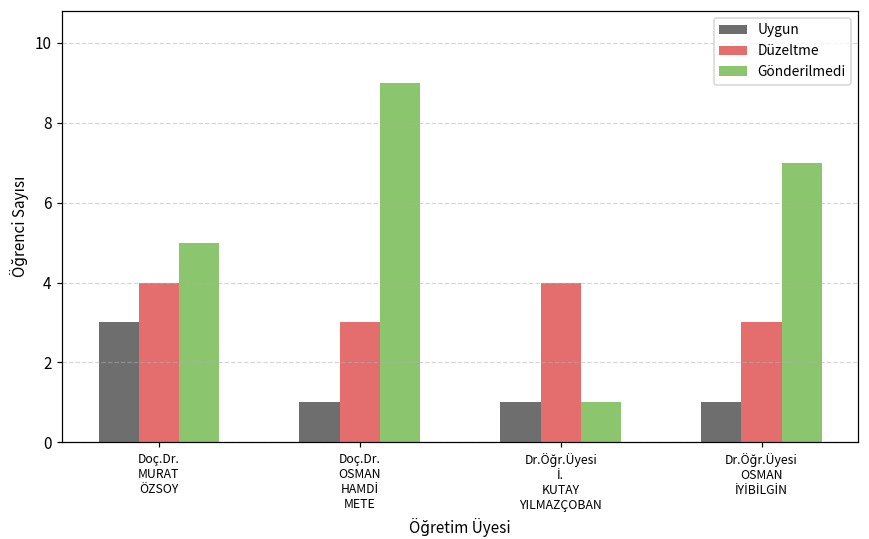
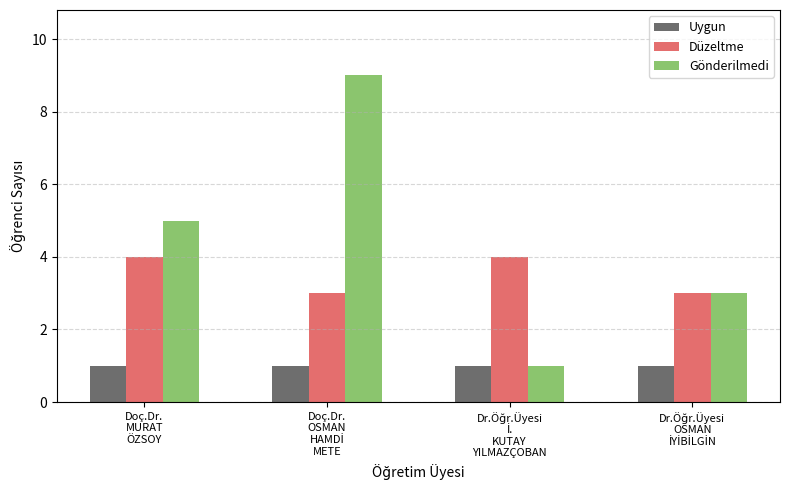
Uygun, Doç.Dr. MURAT ÖZSOY: 3 -> 1
Gönderilmedi, Dr.Öğr.Üyesi OSMAN İYİBİLGİN: 7 -> 3
